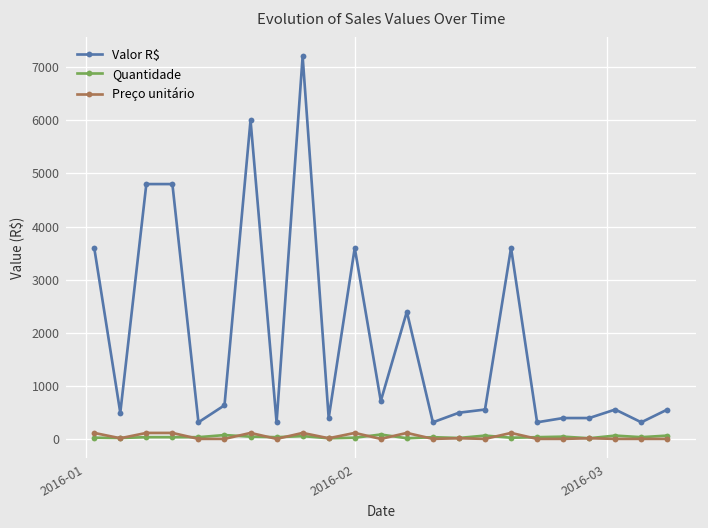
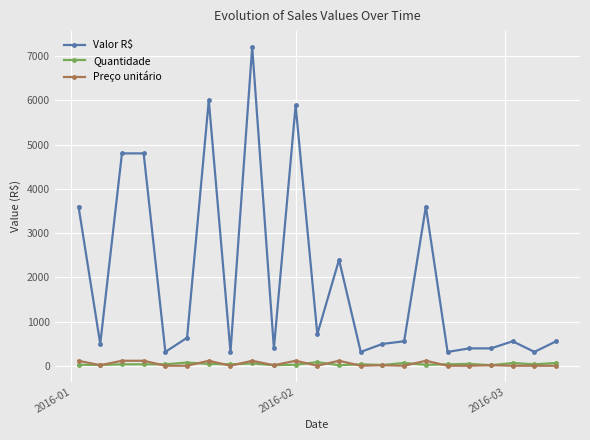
Valor R$, 2016-02: 3600 -> 5900
